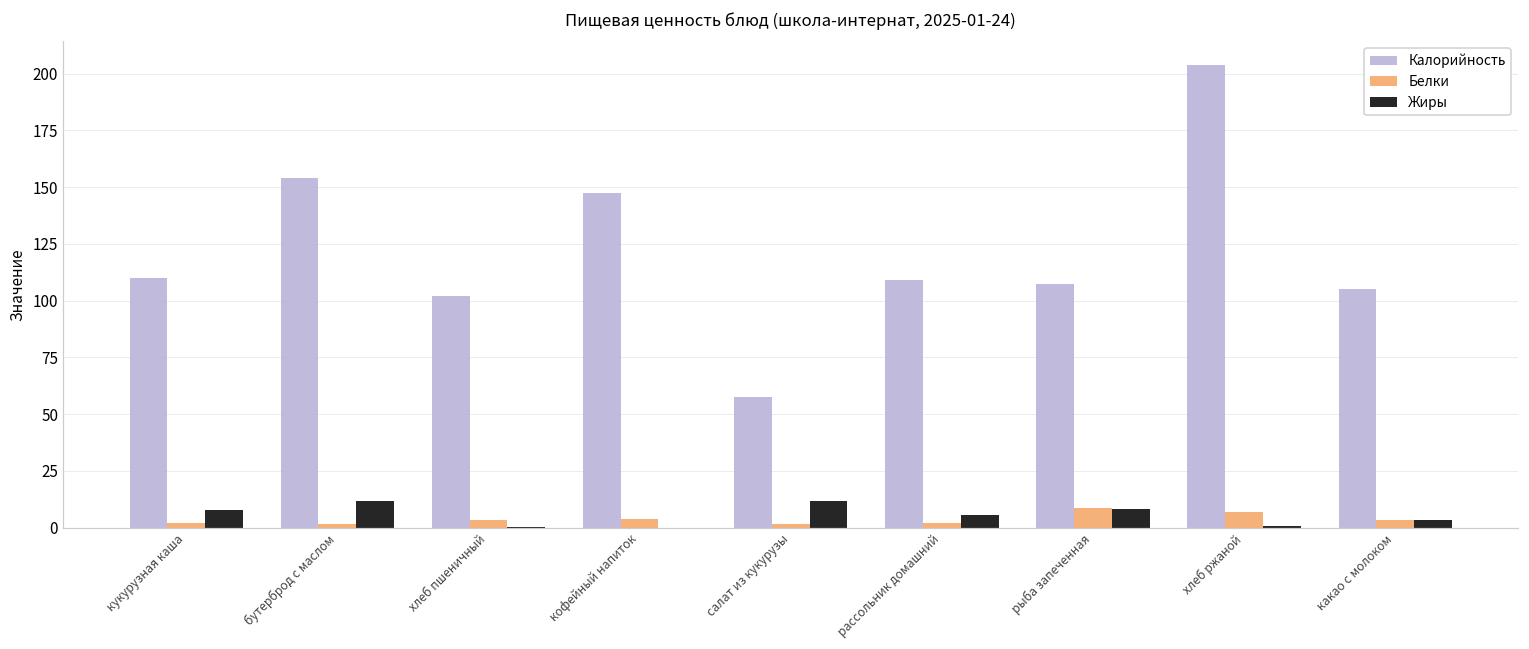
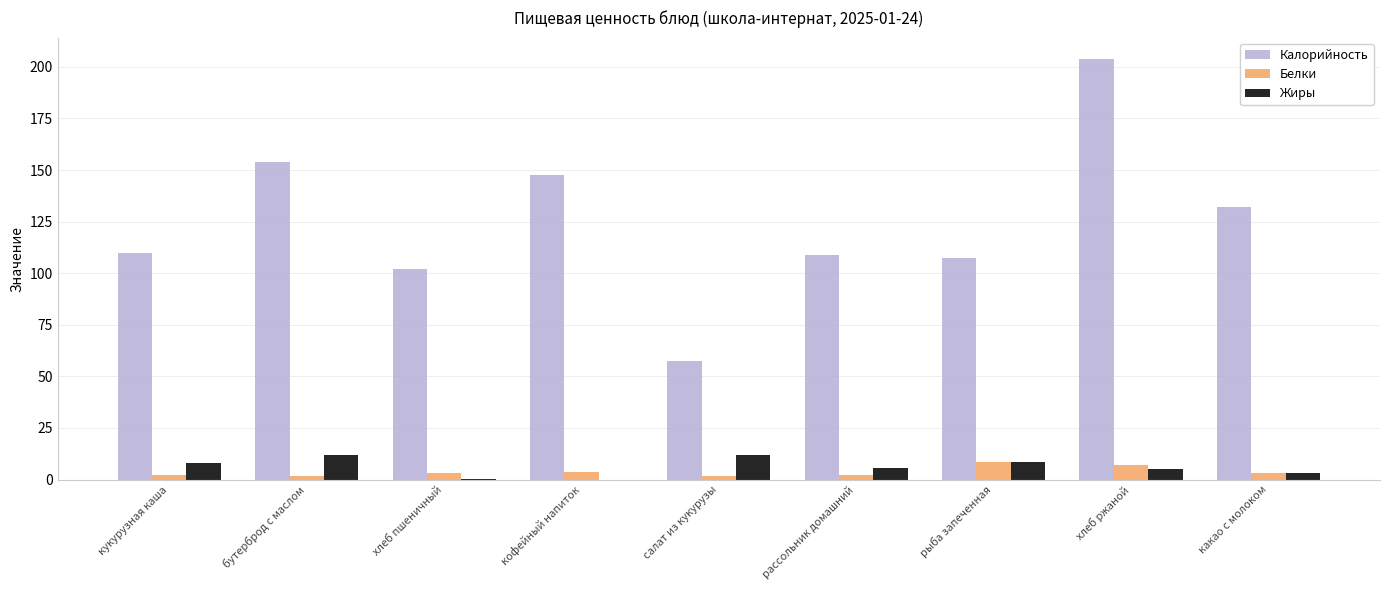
Жиры, хлеб ржаной: 1 -> 5
Калорийность, какао с молоком: 105 -> 132
